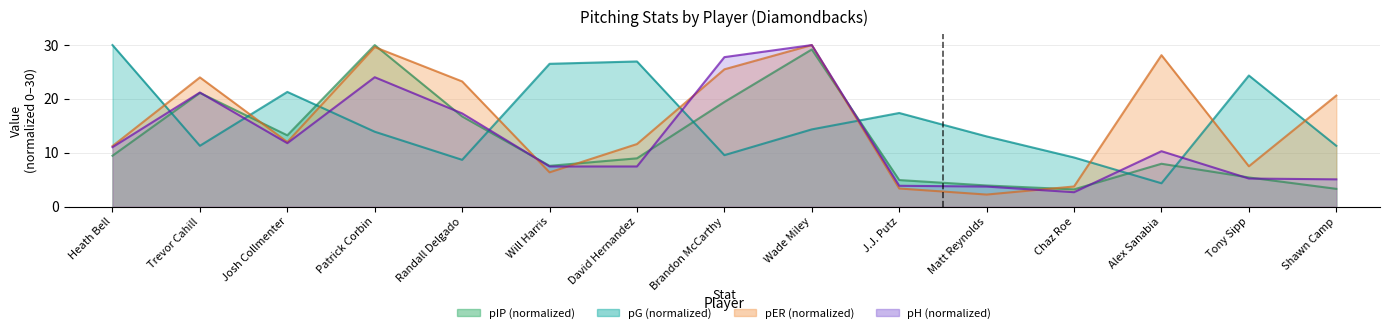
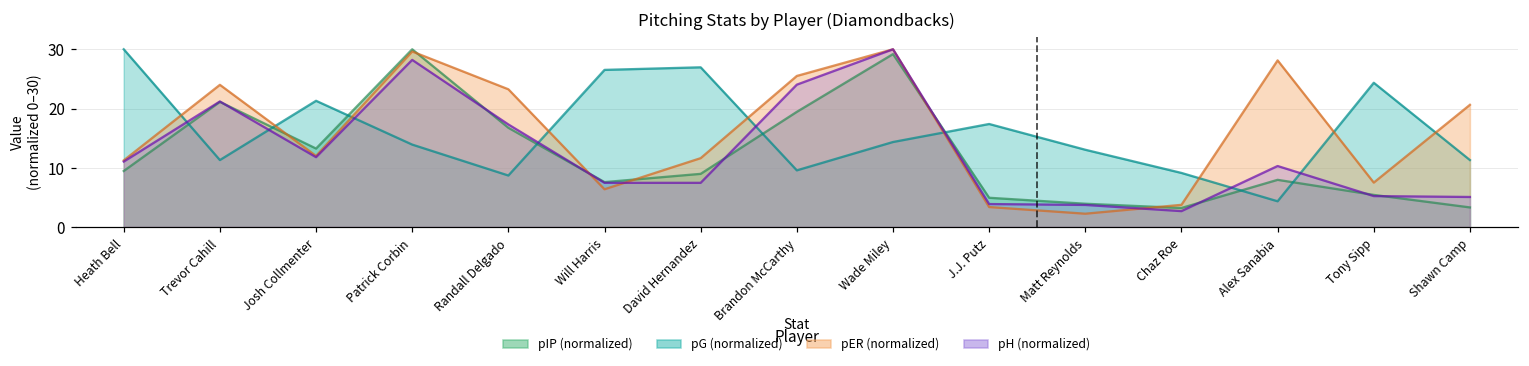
pH (normalized), Patrick Corbin: 24 -> 28
pH (normalized), Brandon McCarthy: 28 -> 24
